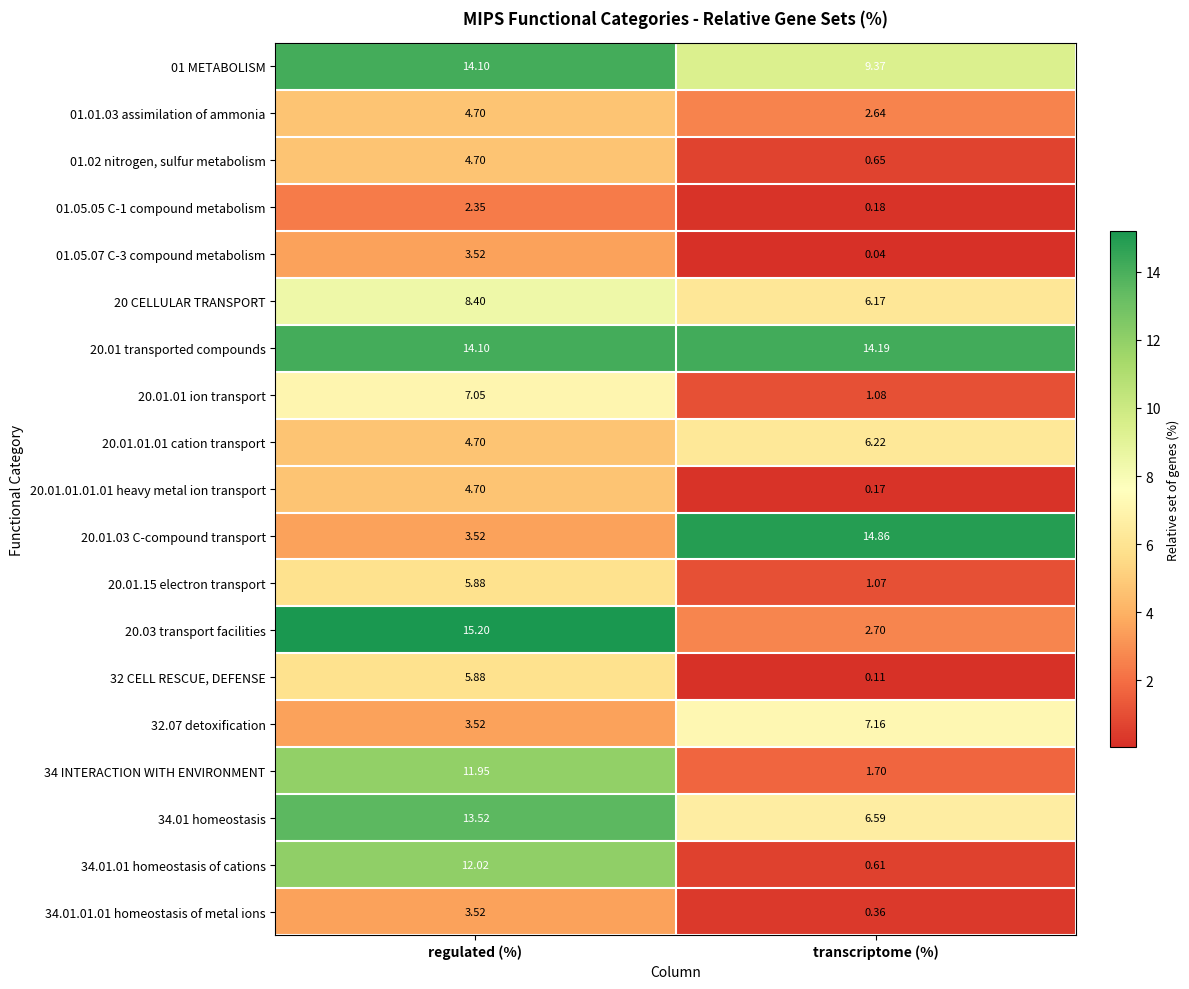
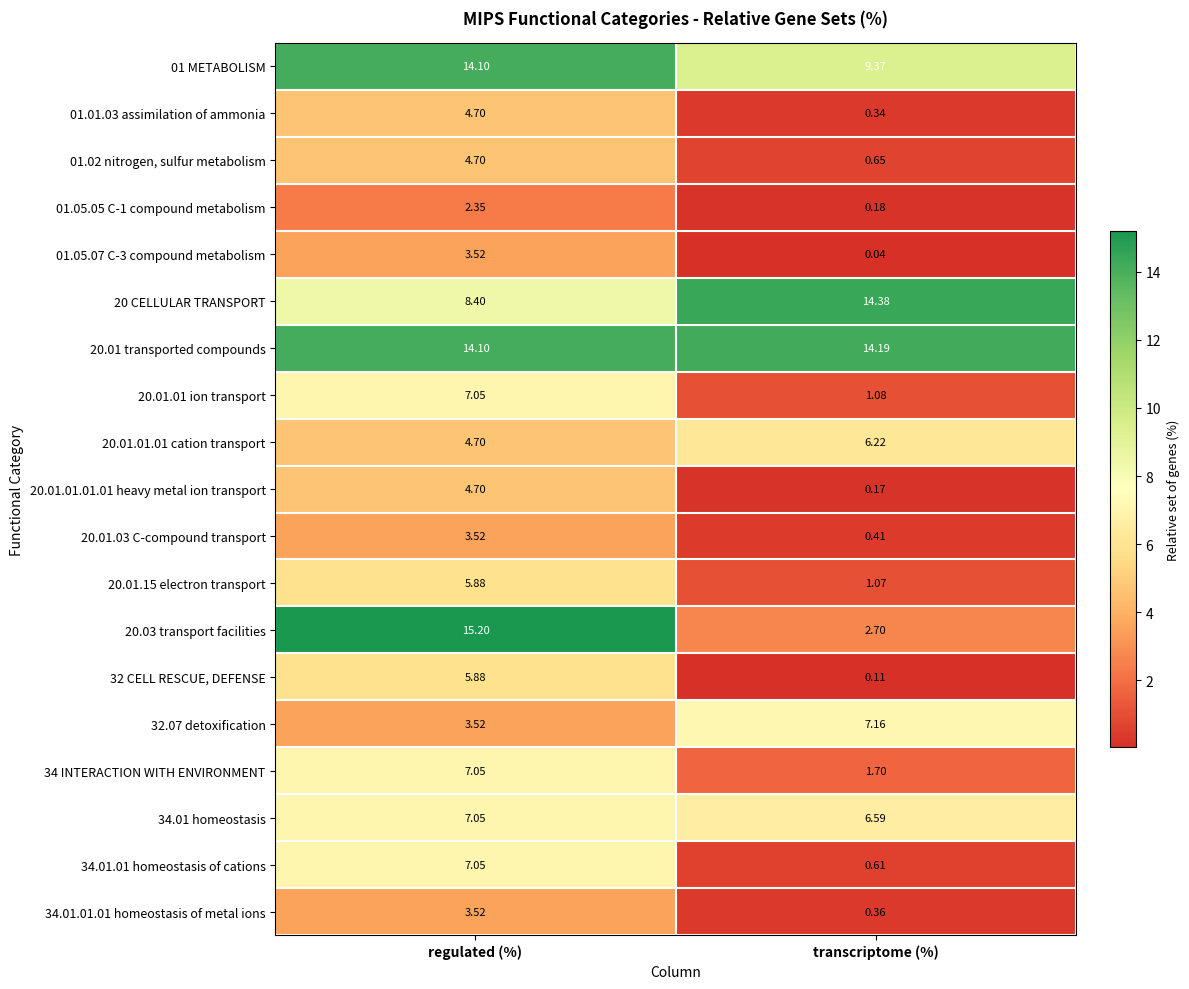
01.01.03 assimilation of ammonia, transcriptome (%): 2.64 -> 0.34
20 CELLULAR TRANSPORT, transcriptome (%): 6.17 -> 14.38
20.01.03 C-compound transport, transcriptome (%): 14.86 -> 0.41
34 INTERACTION WITH ENVIRONMENT, regulated (%): 11.95 -> 7.05
34.01 homeostasis, regulated (%): 13.52 -> 7.05
34.01.01 homeostasis of cations, regulated (%): 12.02 -> 7.05
